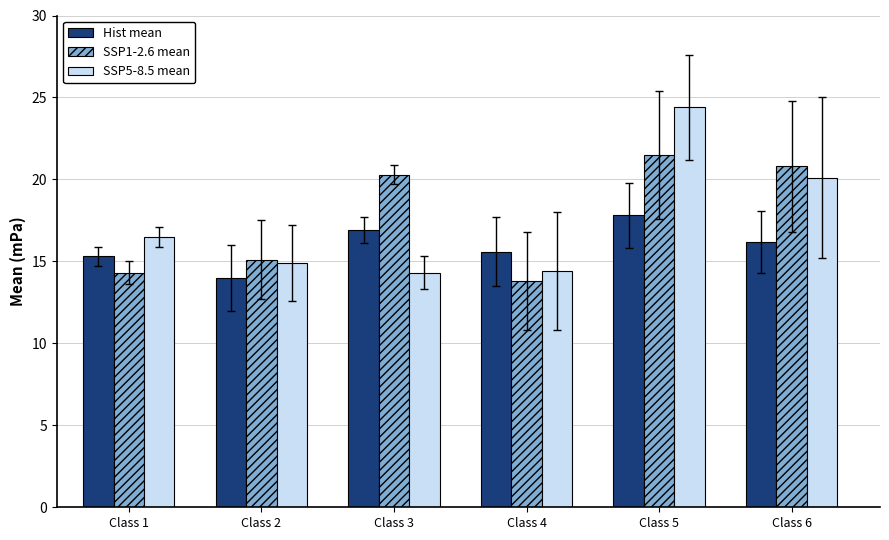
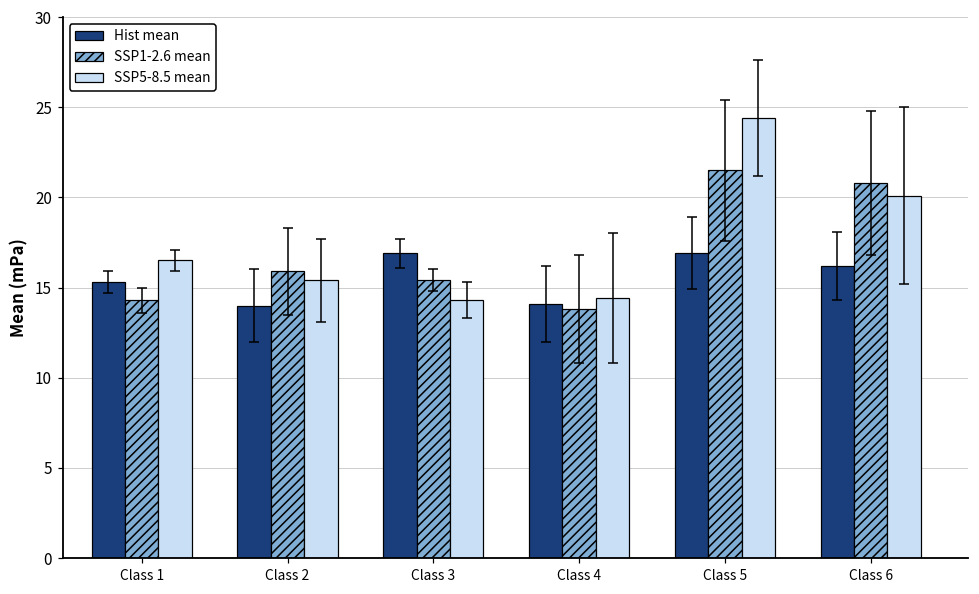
SSP1-2.6 mean, Class 2: 15.1 -> 15.9
SSP5-8.5 mean, Class 2: 14.9 -> 15.4
SSP1-2.6 mean, Class 3: 20.3 -> 15.4
Hist mean, Class 4: 15.6 -> 14.1
Hist mean, Class 5: 17.8 -> 16.9
